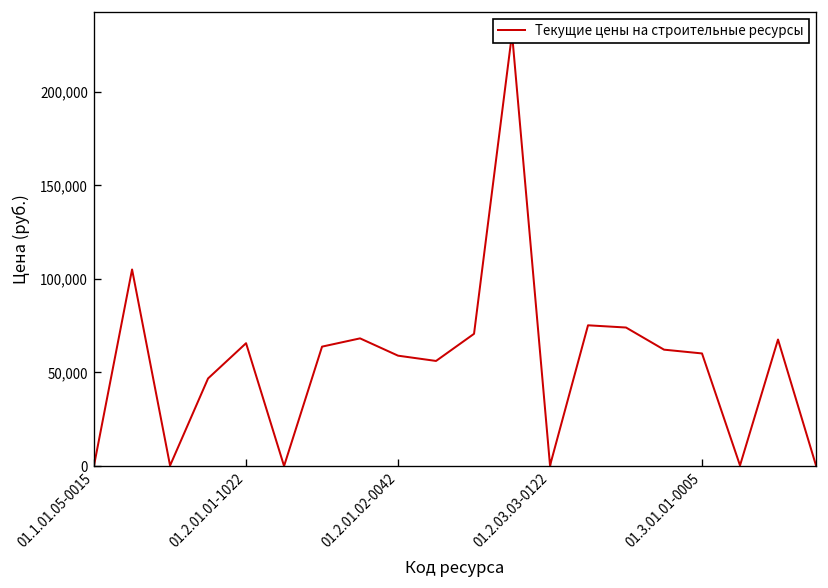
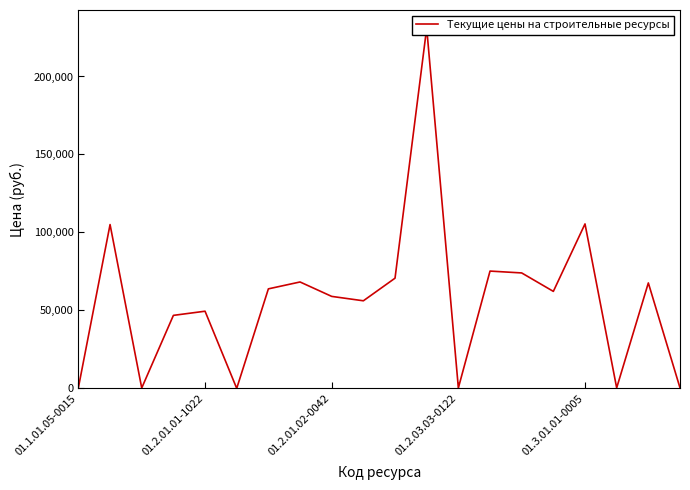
01.2.01.01-1022: 66,000 -> 49,000
01.3.01.01-0005: 60,000 -> 105,000
